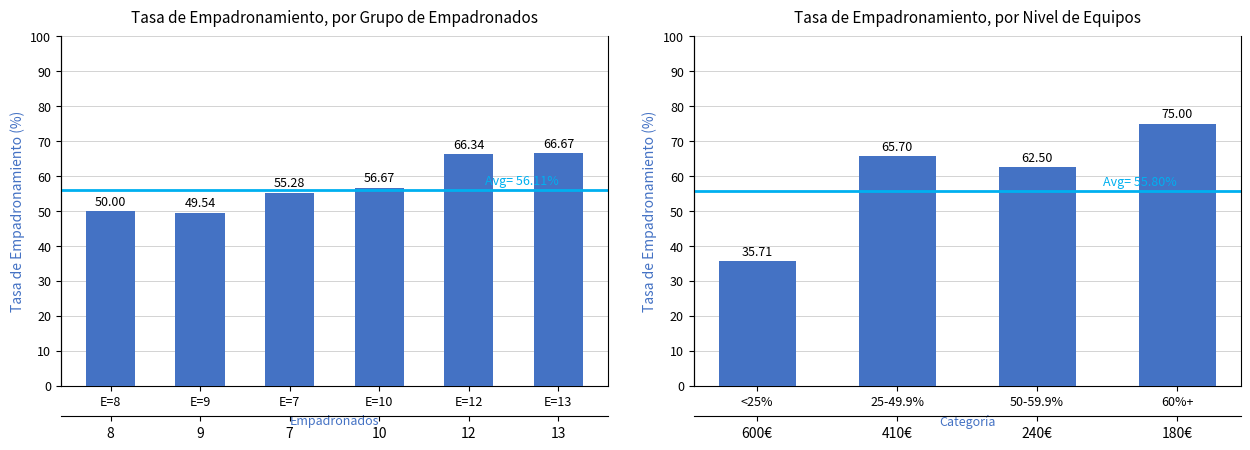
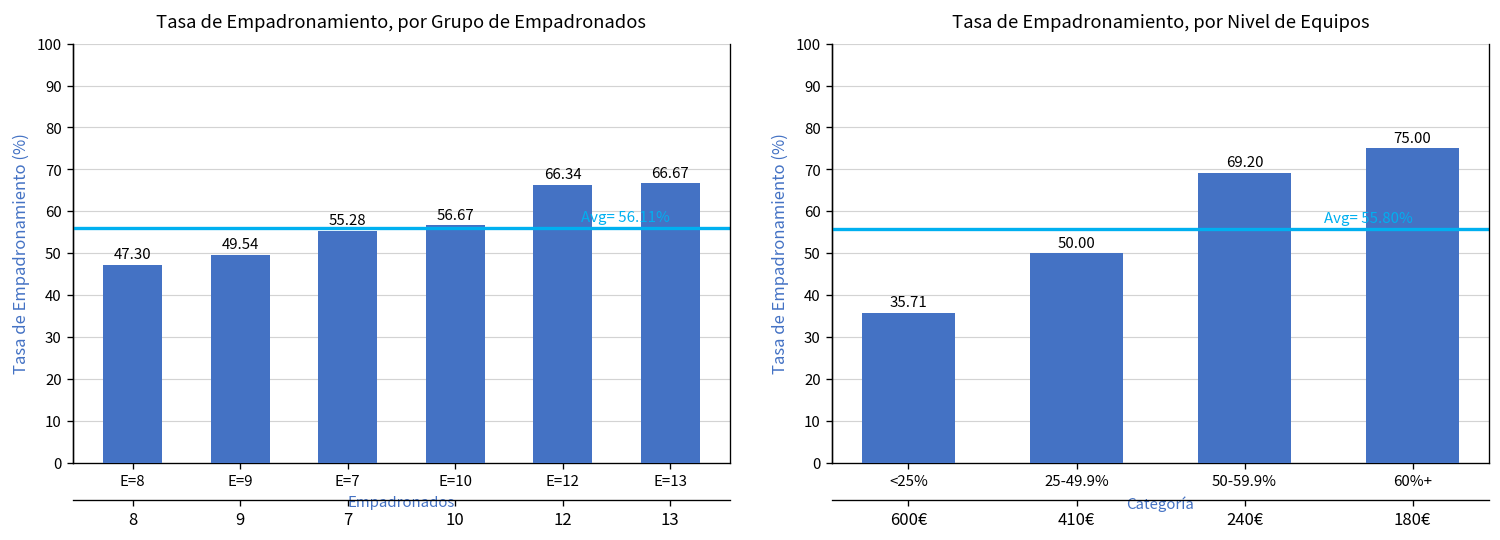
Tasa de Empadronamiento, por Grupo de Empadronados, E=8: 50.00 -> 47.30
Tasa de Empadronamiento, por Nivel de Equipos, 25-49.9%: 65.70 -> 50.00
Tasa de Empadronamiento, por Nivel de Equipos, 50-59.9%: 62.50 -> 69.20
